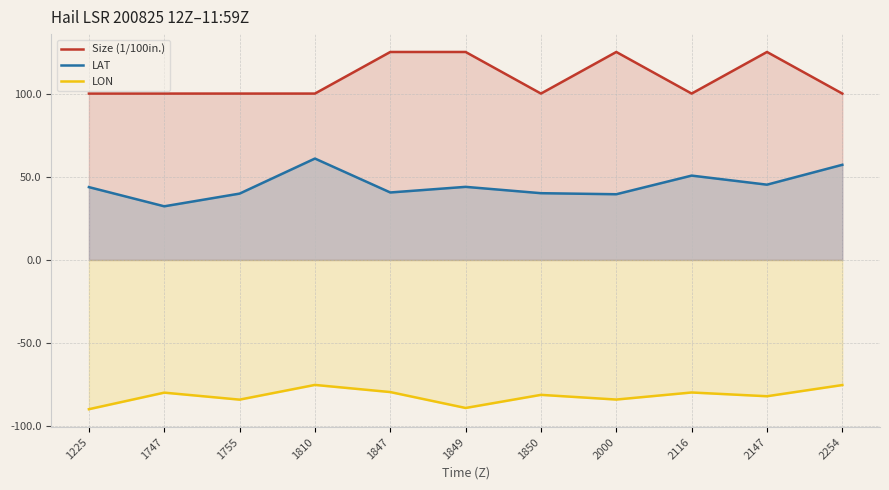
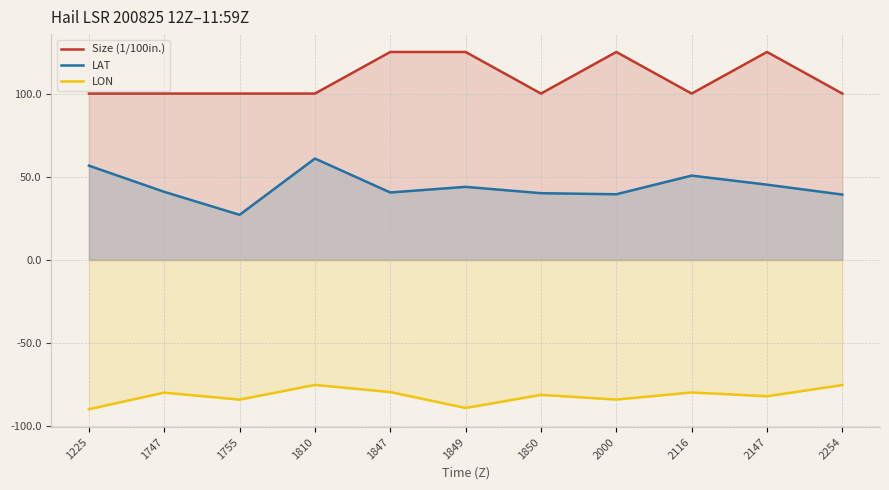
LAT, 1225: 44 -> 57
LAT, 1747: 32 -> 41
LAT, 1755: 40 -> 27
LAT, 2254: 57 -> 39
